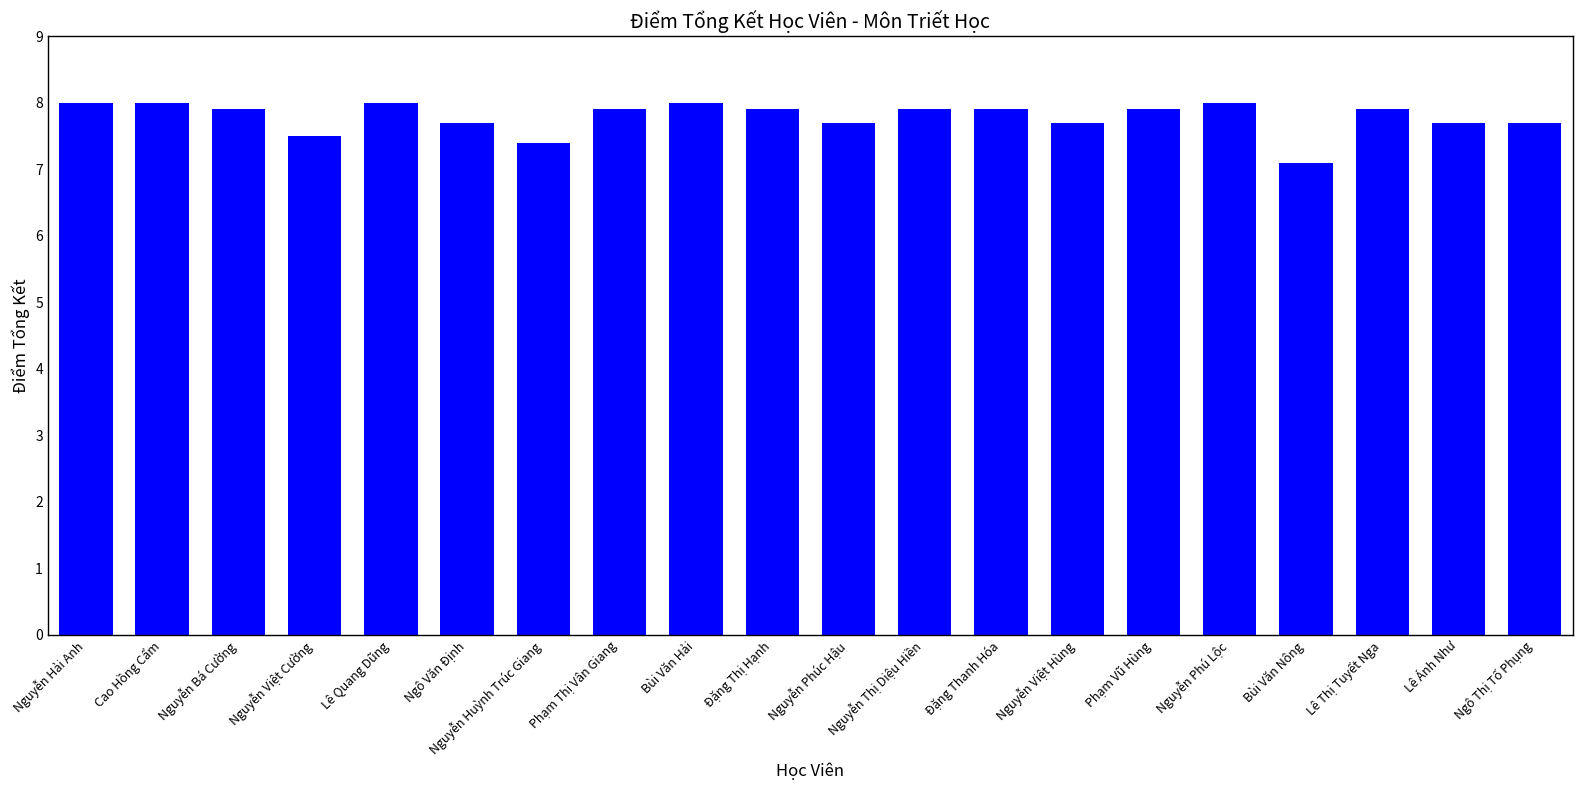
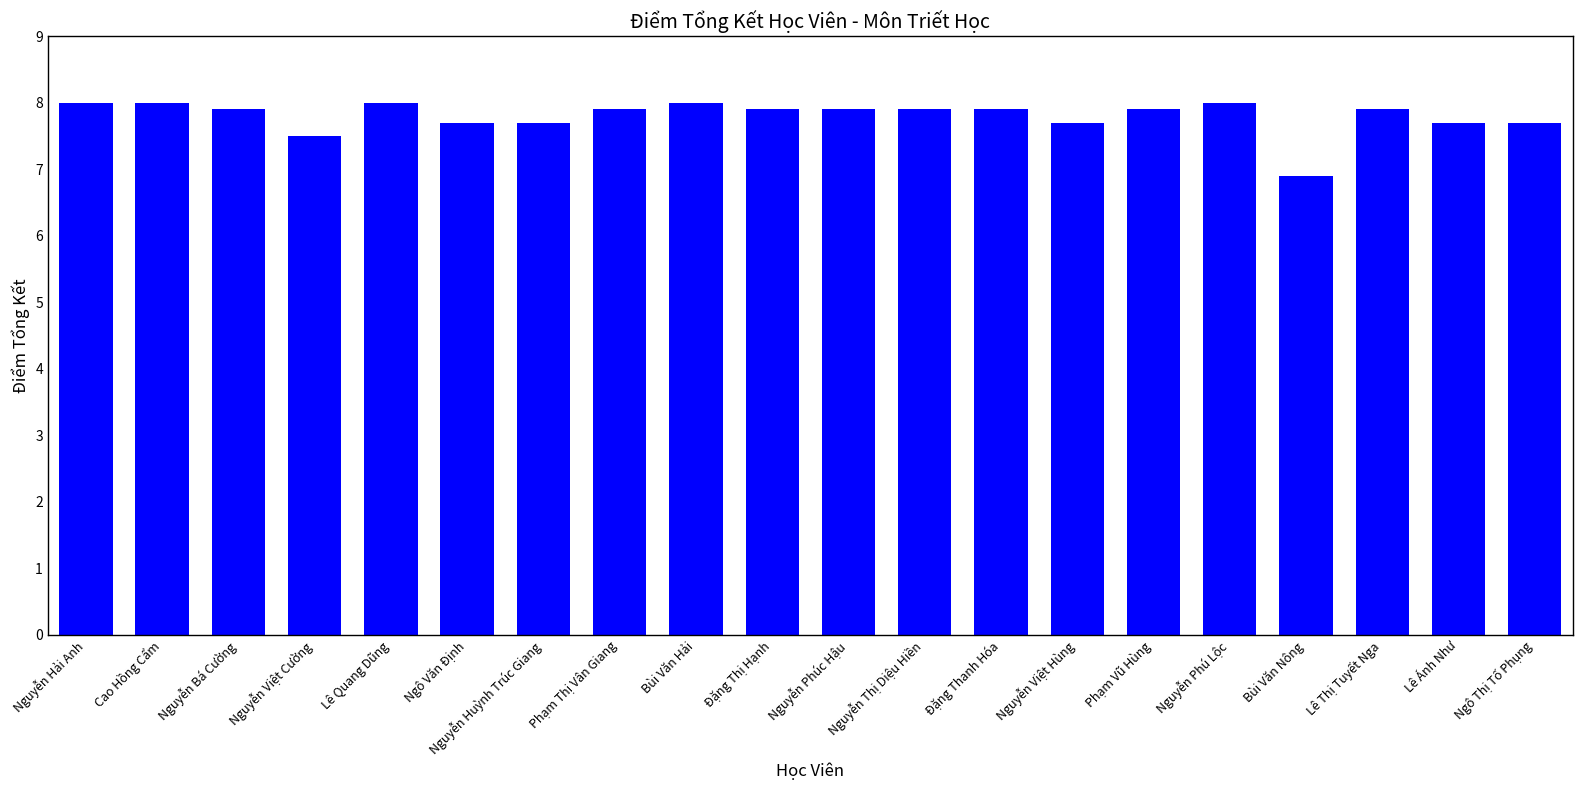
Nguyễn Huỳnh Trúc Giang: 7.4 -> 7.7
Nguyễn Phúc Hậu: 7.7 -> 7.9
Bùi Văn Nông: 7.1 -> 6.9
